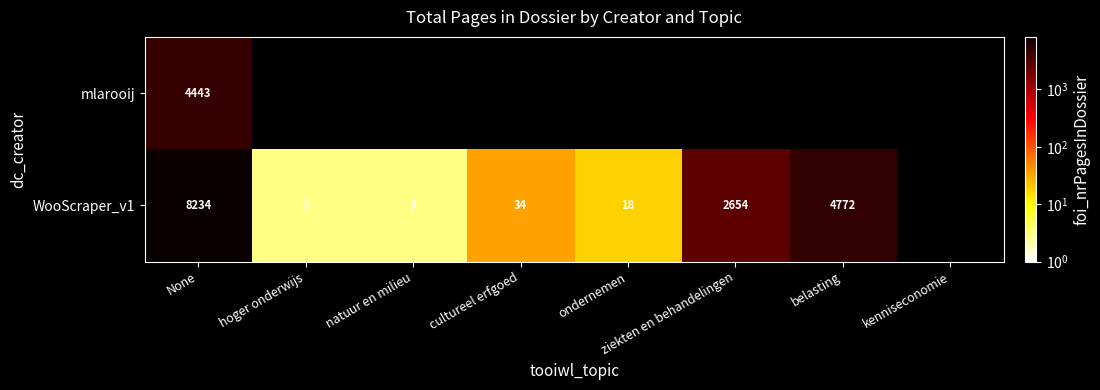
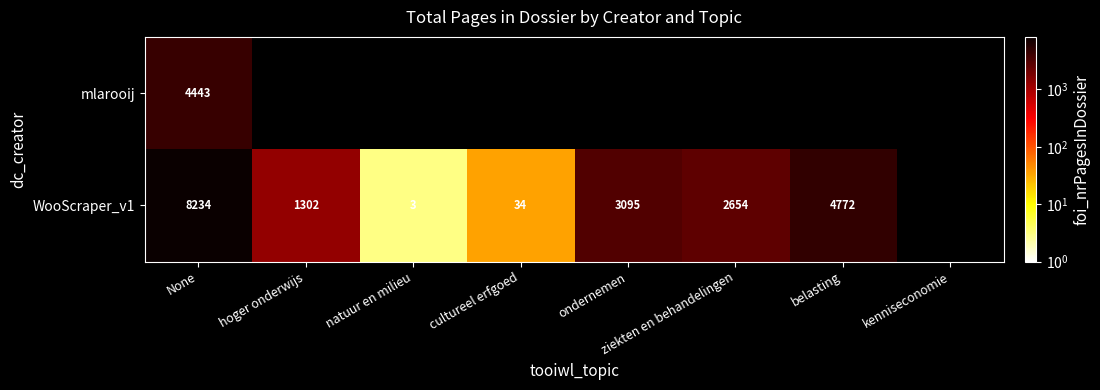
WooScraper_v1, hoger onderwijs: 3 -> 1302
WooScraper_v1, ondernemen: 18 -> 3095
